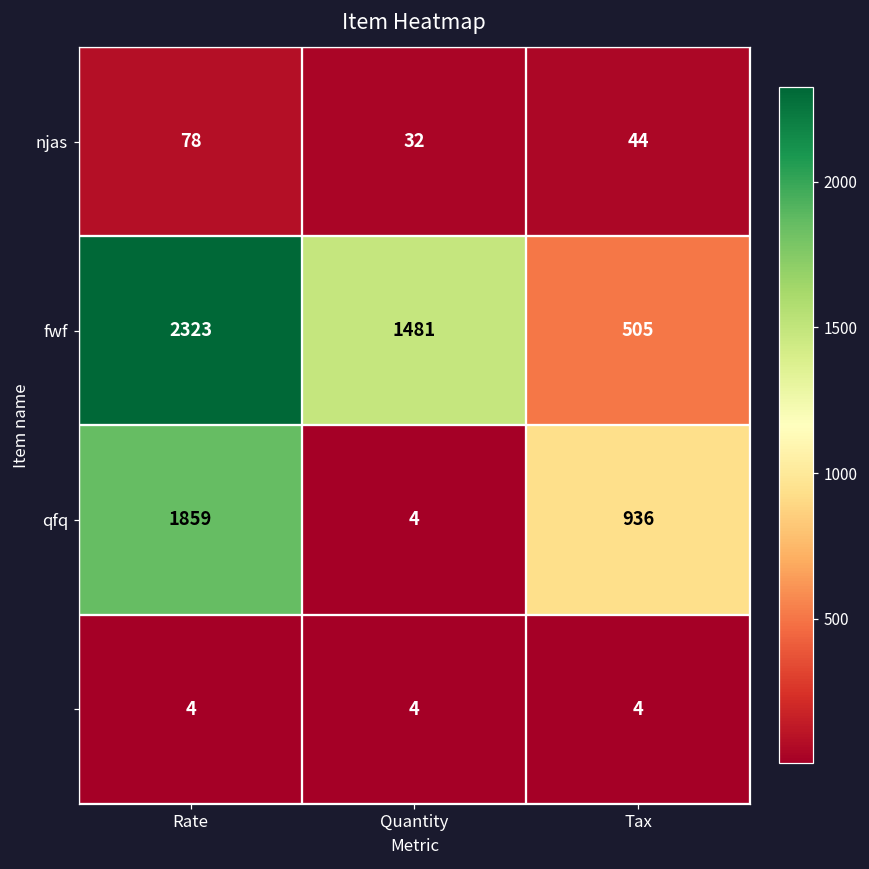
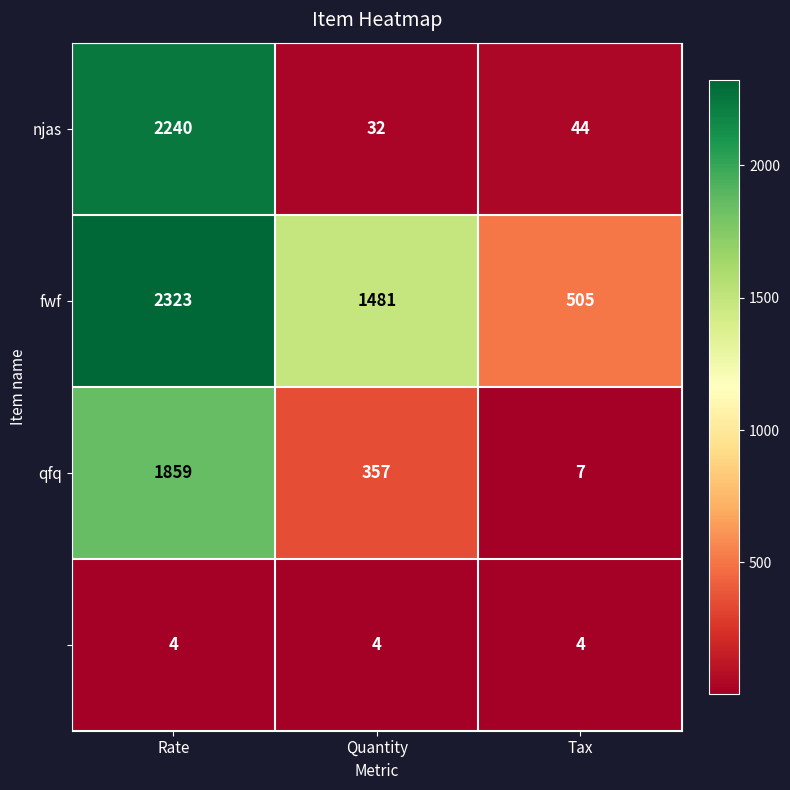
njas, Rate: 78 -> 2240
qfq, Quantity: 4 -> 357
qfq, Tax: 936 -> 7
